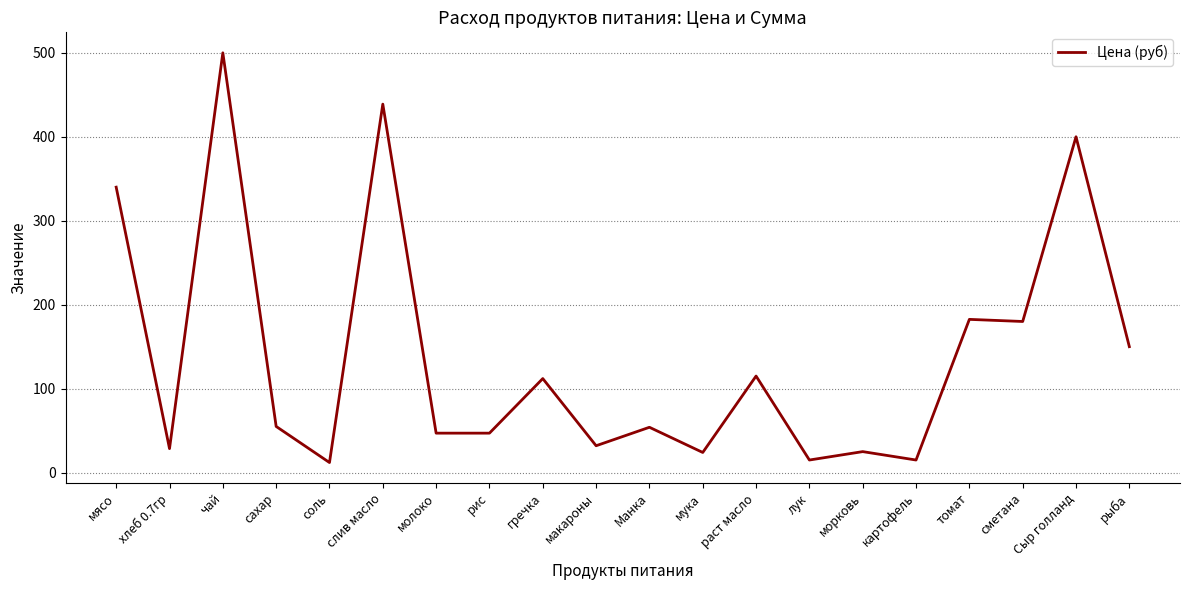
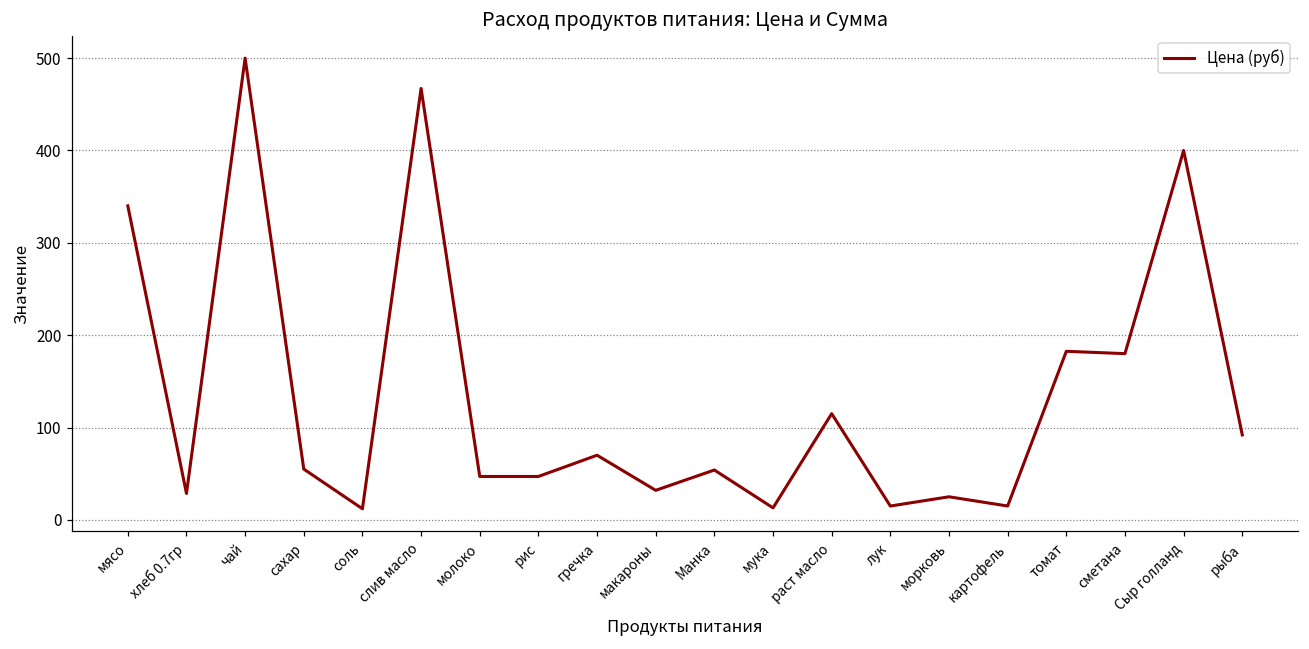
слив масло: 440 -> 470
гречка: 110 -> 70
мука: 20 -> 10
рыба: 150 -> 90
